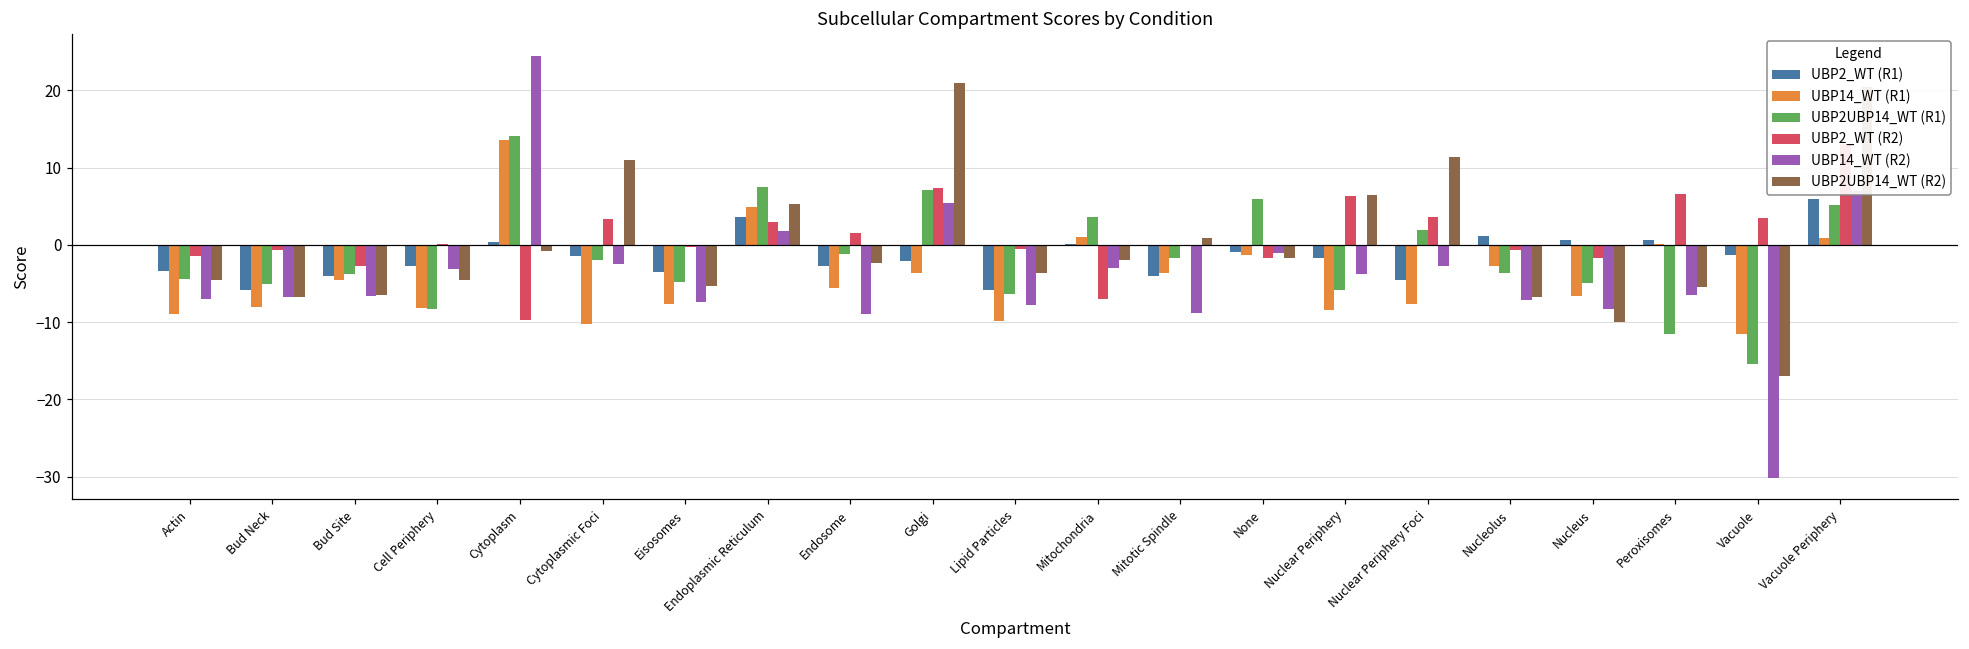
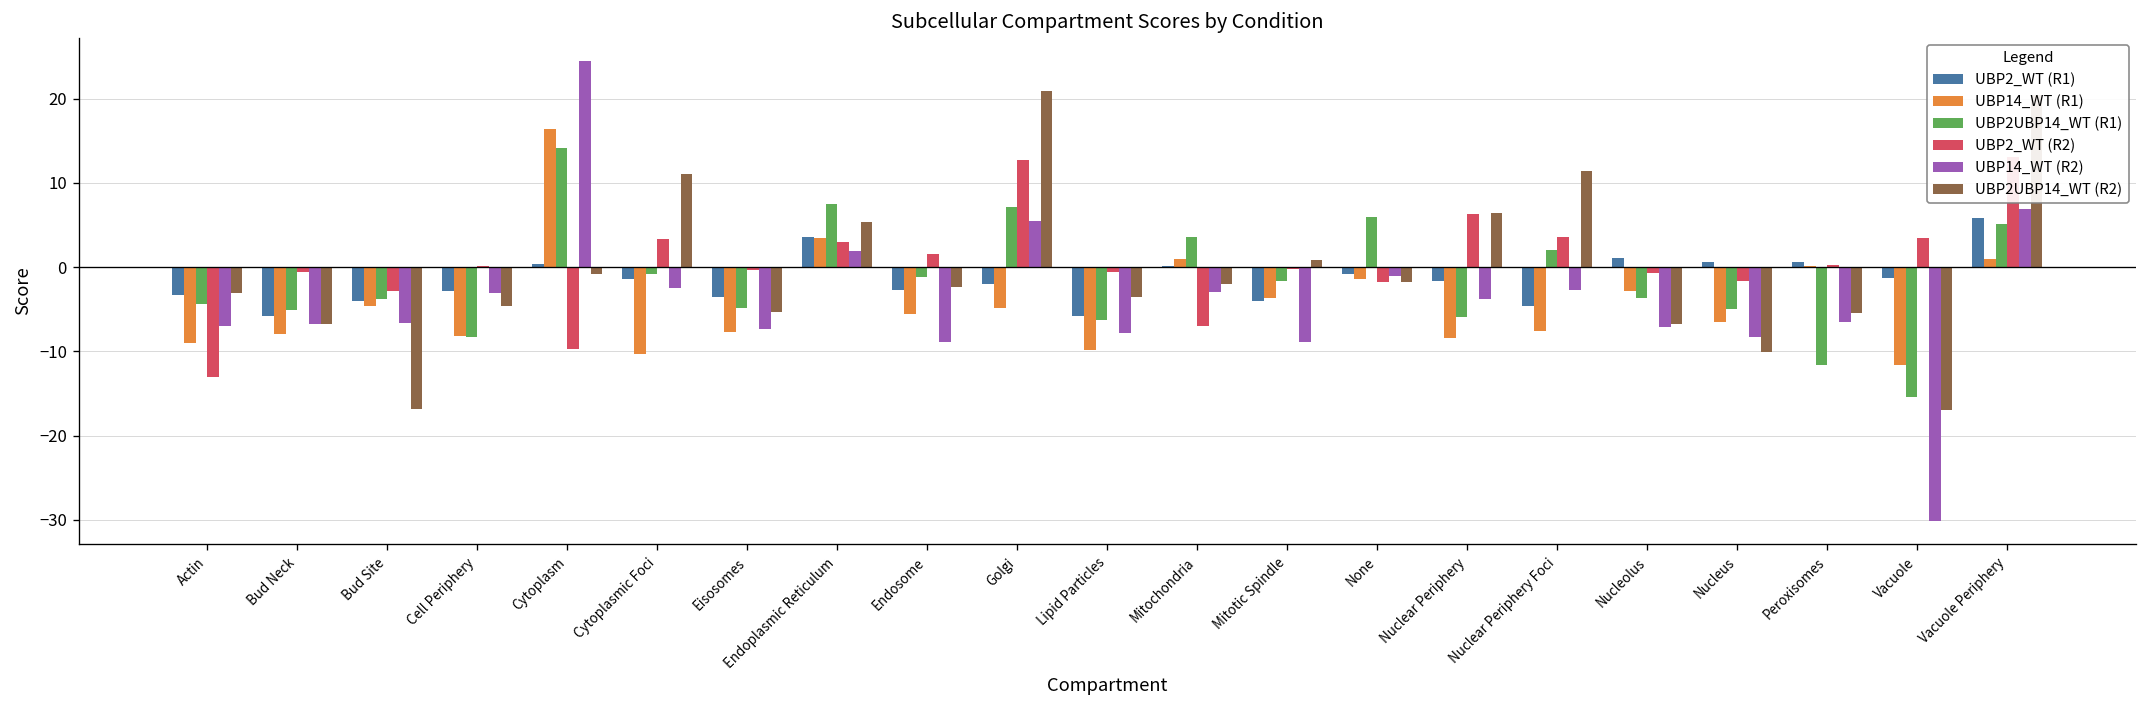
UBP2_WT (R2), Actin: -1 -> -13
UBP2UBP14_WT (R2), Actin: -5 -> -3
UBP2UBP14_WT (R2), Bud Site: -6 -> -17
UBP14_WT (R1), Cytoplasm: 14 -> 16
UBP2UBP14_WT (R1), Cytoplasmic Foci: -2 -> -1
UBP14_WT (R1), Endoplasmic Reticulum: 5 -> 3
UBP14_WT (R1), Golgi: -4 -> -5
UBP2_WT (R2), Golgi: 7 -> 13
UBP2_WT (R2), Peroxisomes: 7 -> 0
